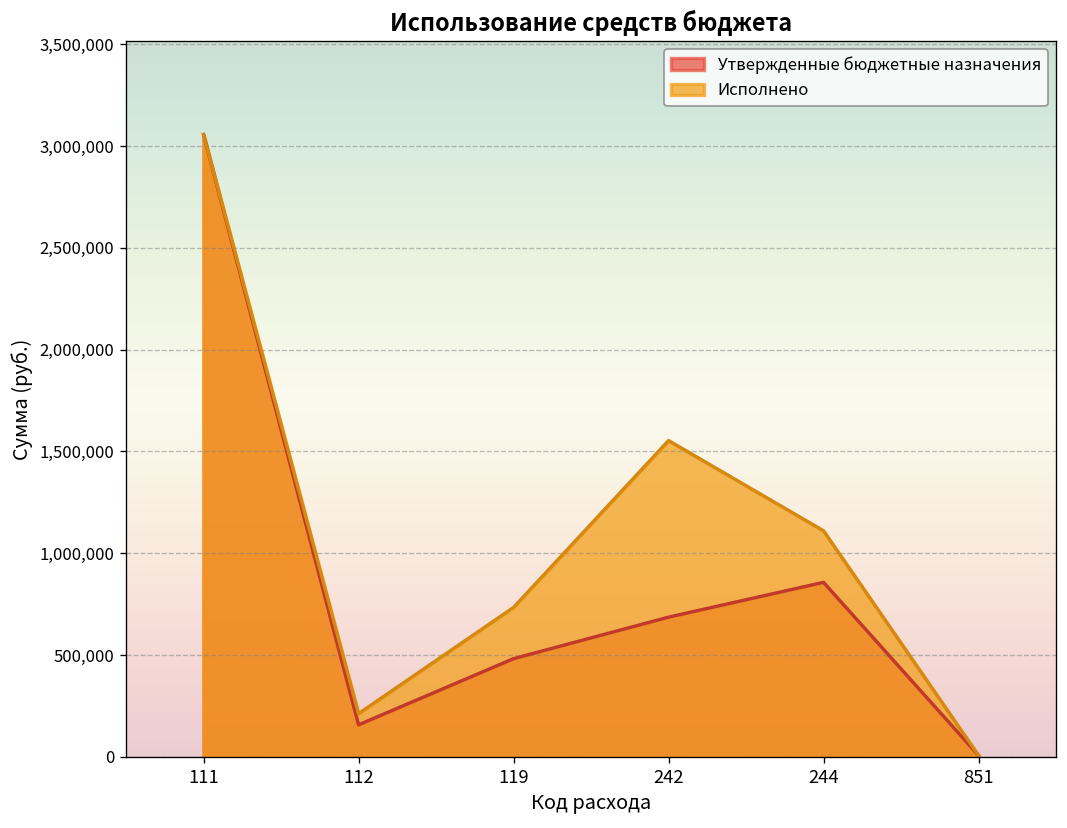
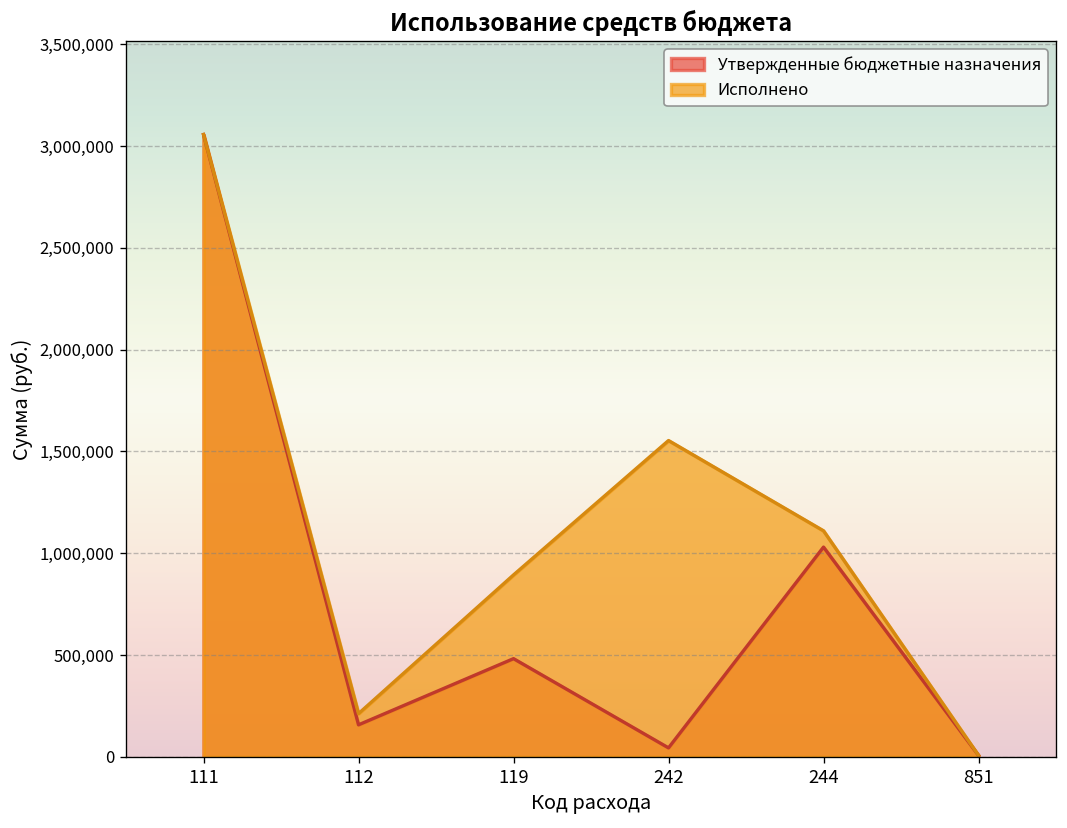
Исполнено, 119: 730,000 -> 890,000
Утвержденные бюджетные назначения, 242: 690,000 -> 40,000
Утвержденные бюджетные назначения, 244: 860,000 -> 1,030,000
